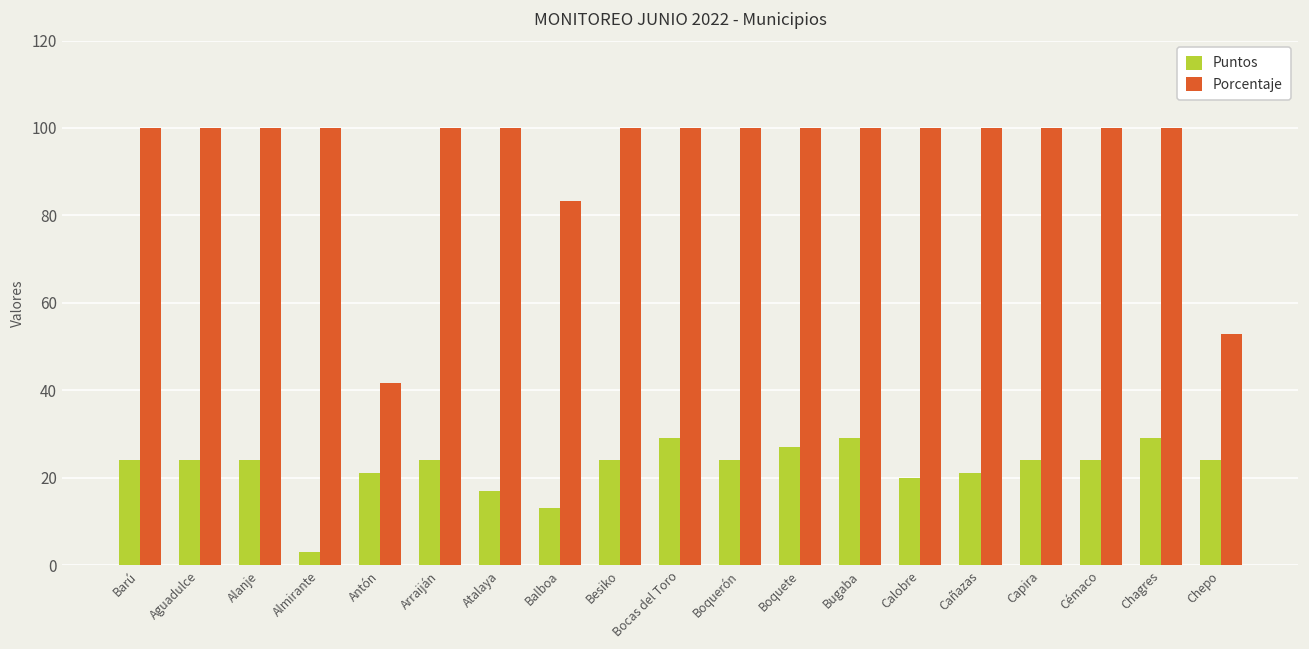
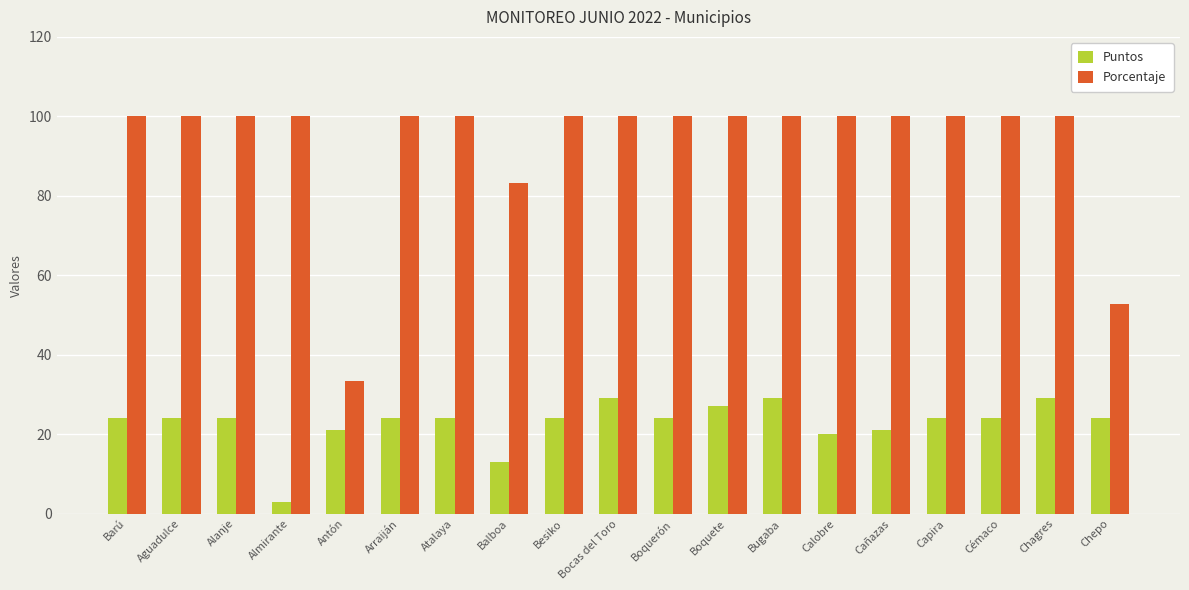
Porcentaje, Antón: 42 -> 33
Puntos, Atalaya: 17 -> 24
